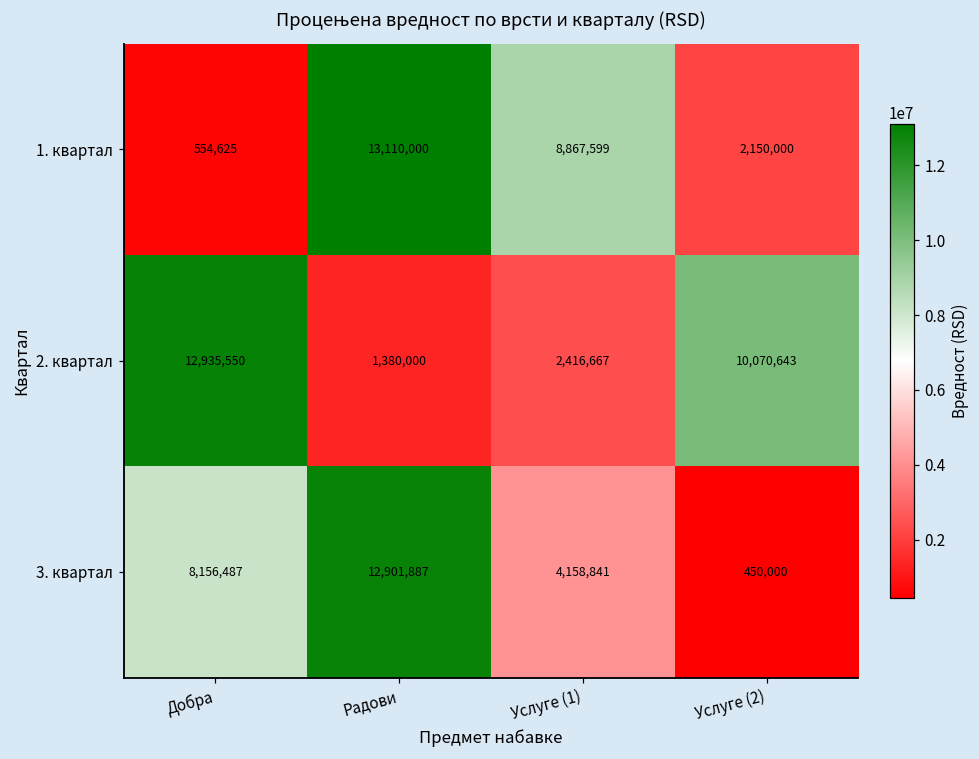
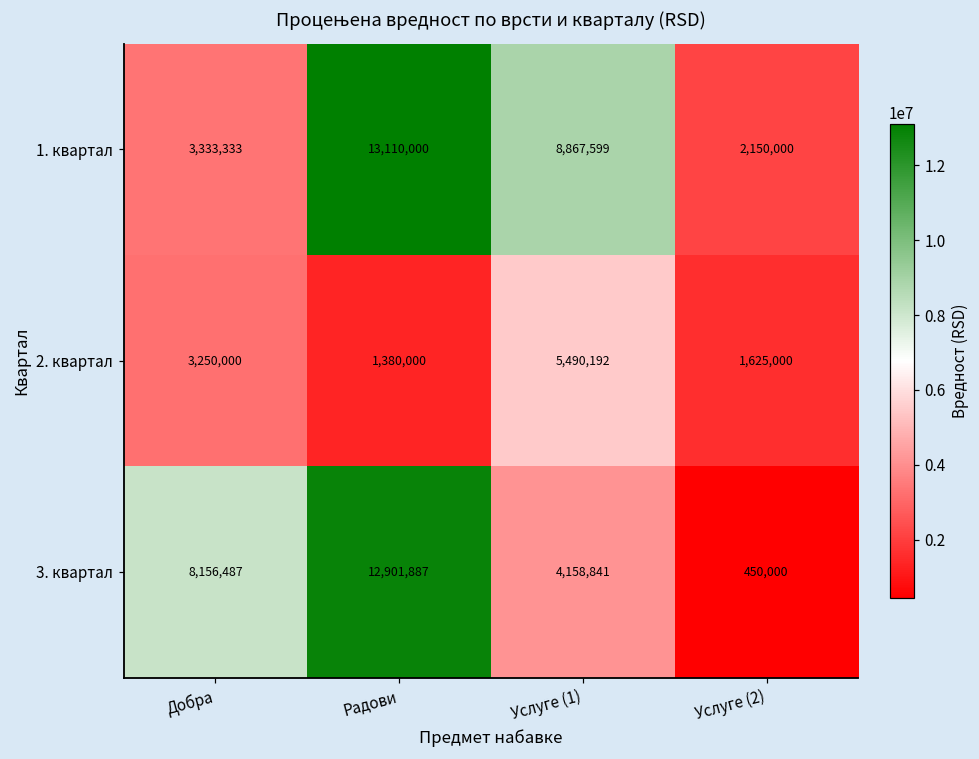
1. квартал, Добра: 554,625 -> 3,333,333
2. квартал, Добра: 12,935,550 -> 3,250,000
2. квартал, Услуге (1): 2,416,667 -> 5,490,192
2. квартал, Услуге (2): 10,070,643 -> 1,625,000
